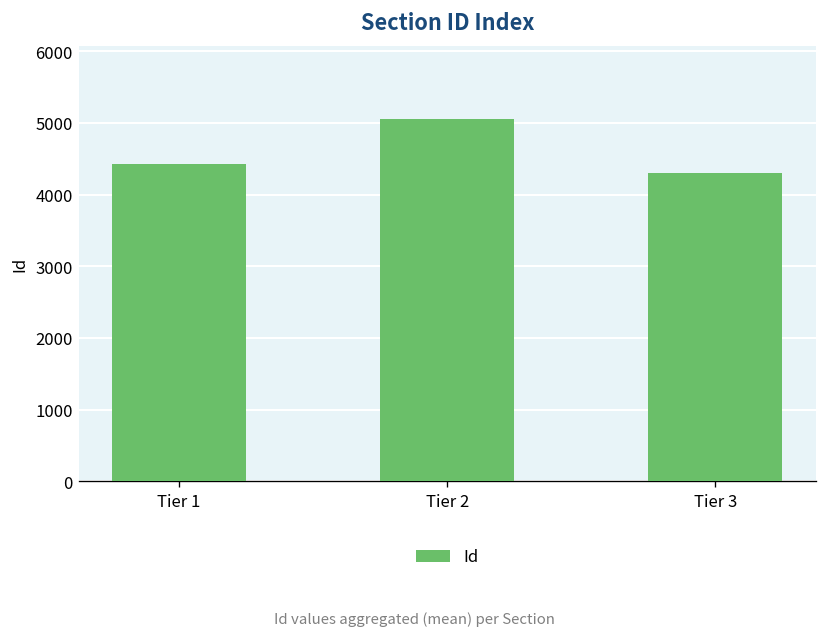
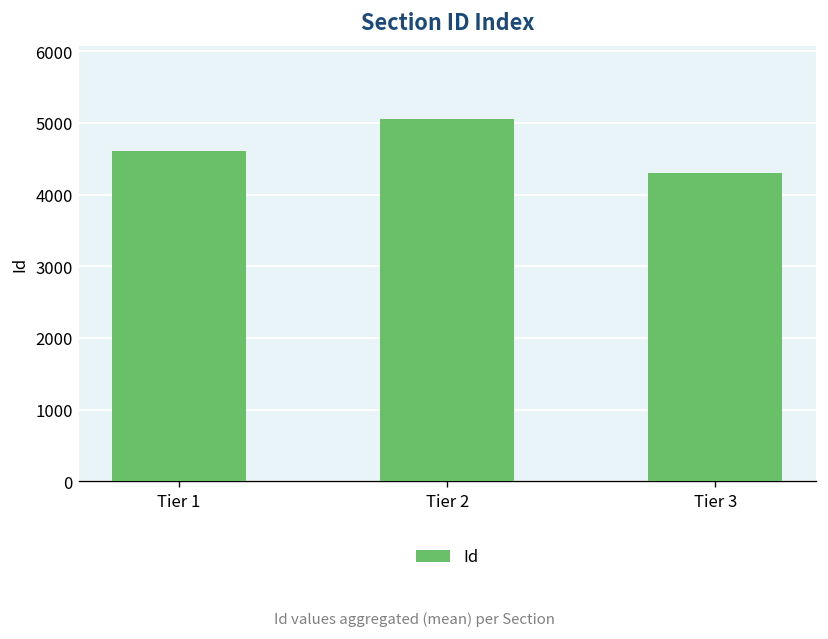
Tier 1: 4400 -> 4600
